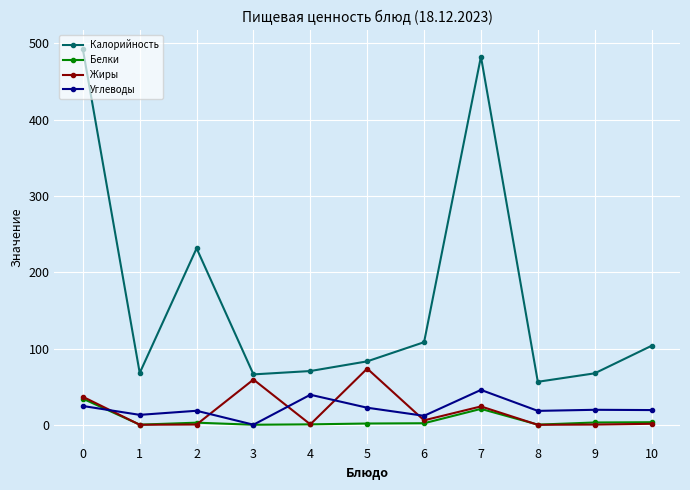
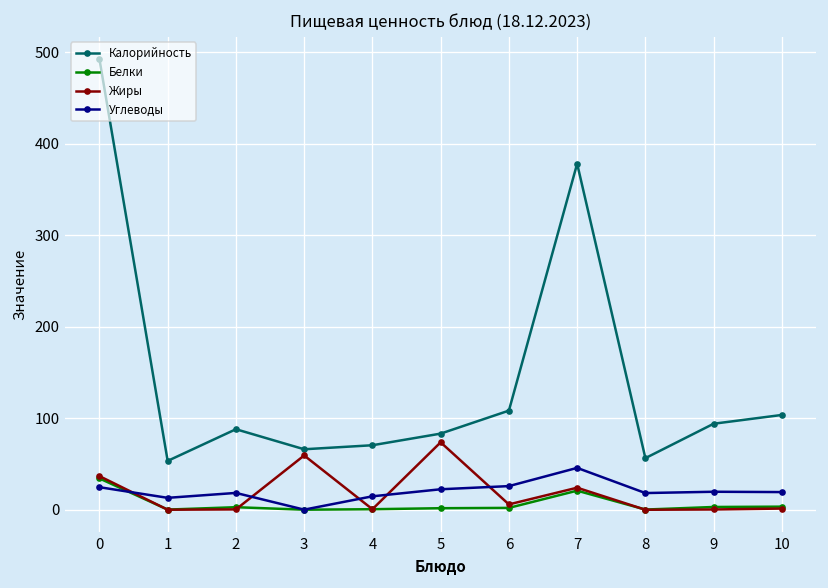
Калорийность, 1: 70 -> 50
Калорийность, 2: 230 -> 90
Углеводы, 4: 40 -> 10
Углеводы, 6: 10 -> 30
Калорийность, 7: 480 -> 380
Калорийность, 9: 70 -> 90
